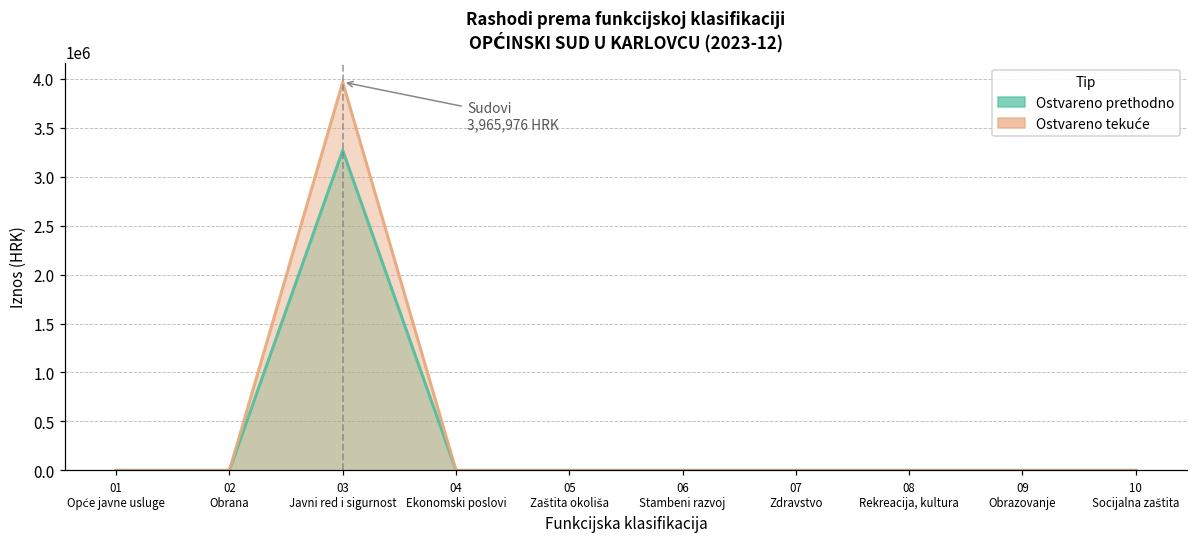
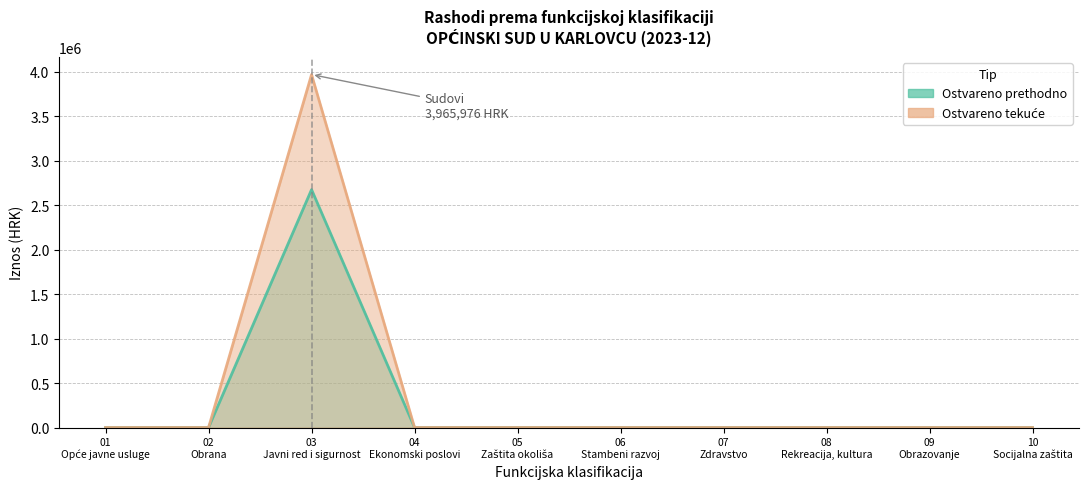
Ostvareno prethodno, 03 Javni red i sigurnost: 3300000 -> 2700000
